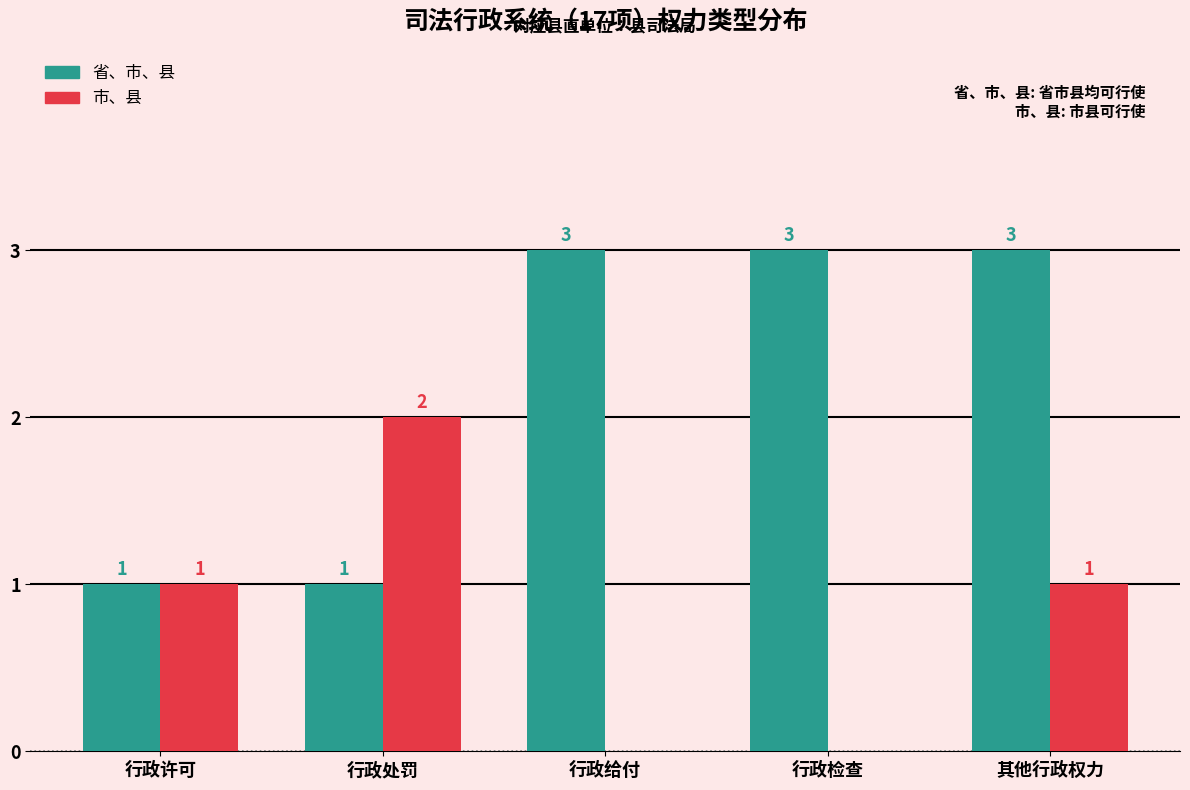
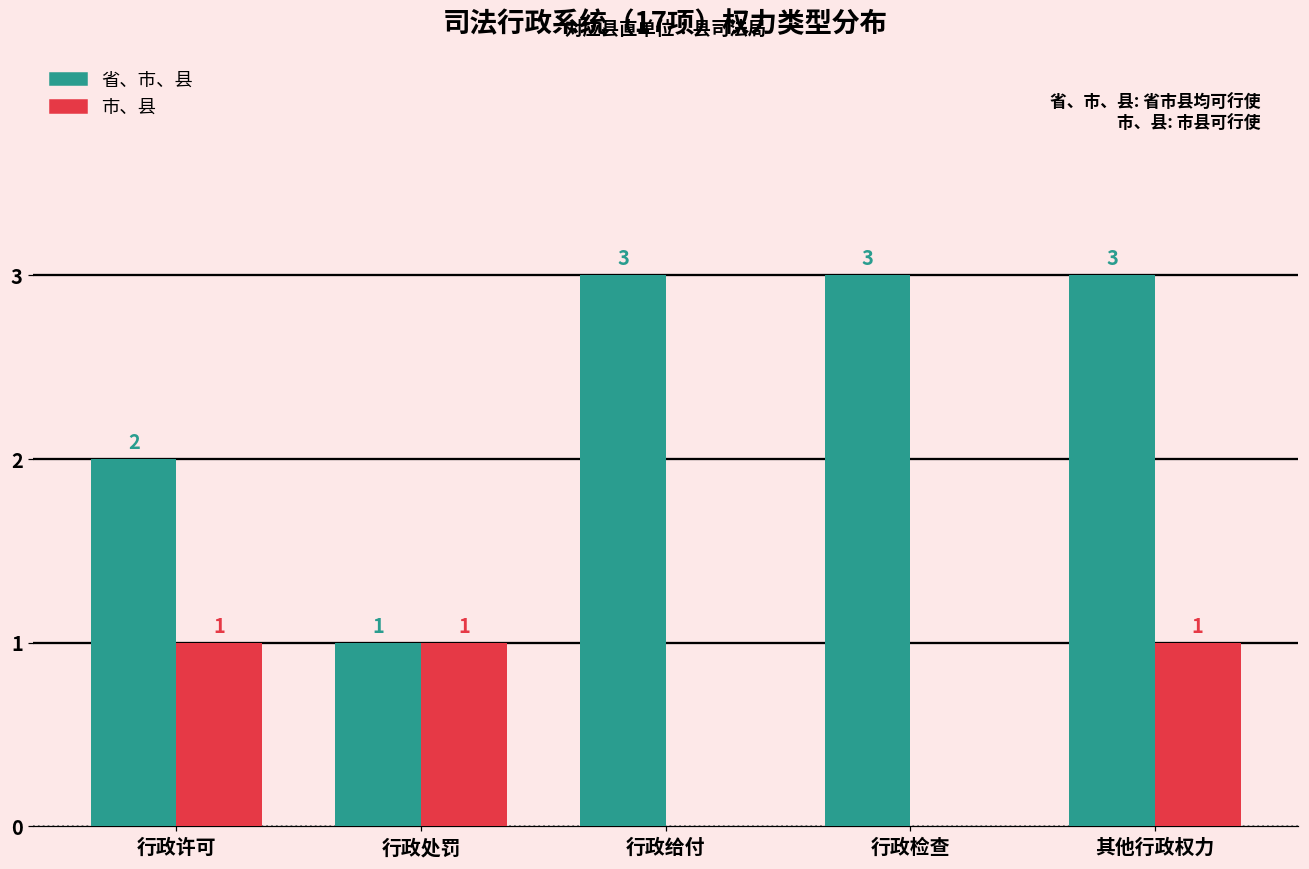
省、市、县, 行政许可: 1 -> 2
市、县, 行政处罚: 2 -> 1
